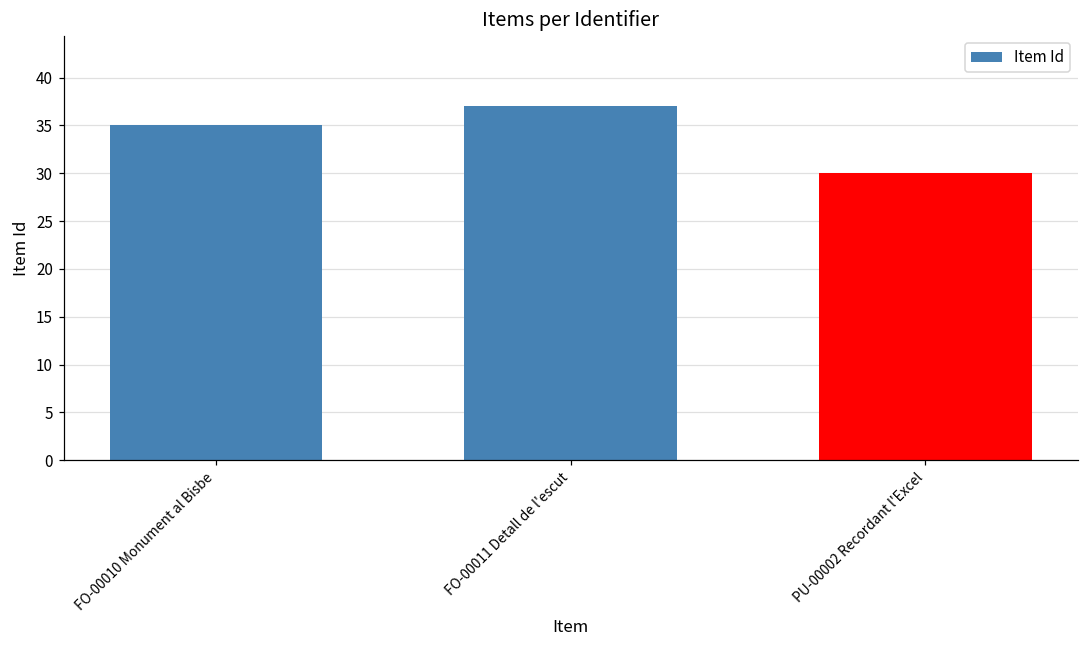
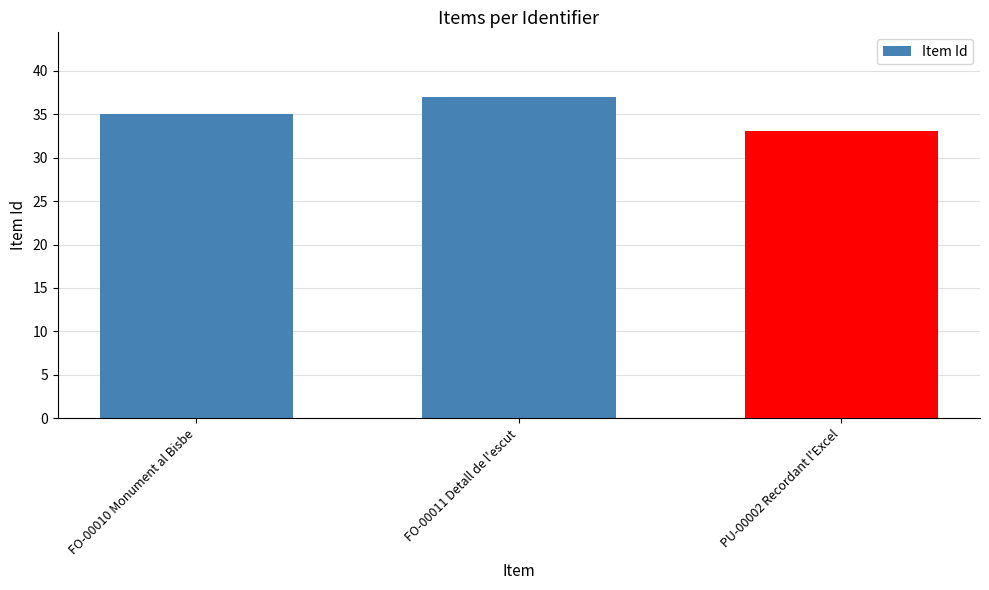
PU-00002 Recordant l'Excel: 30 -> 33
